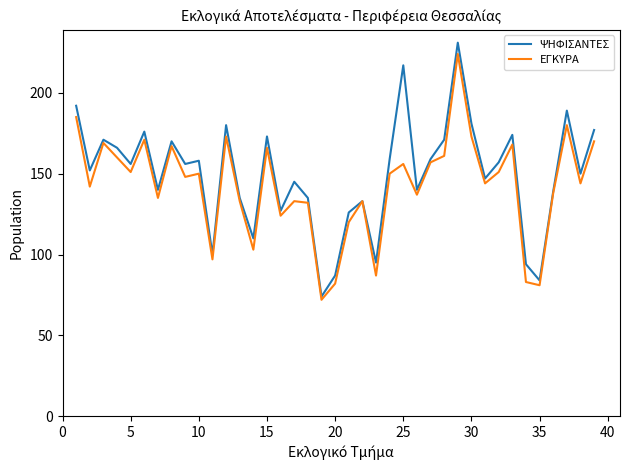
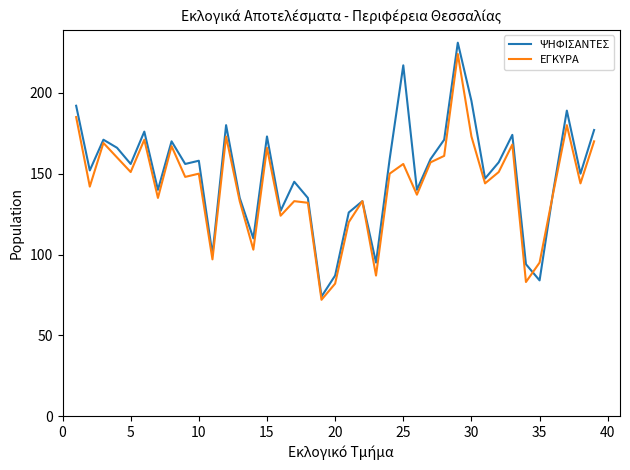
ΨΗΦΙΣΑΝΤΕΣ, 30: 181 -> 195
ΕΓΚΥΡΑ, 35: 81 -> 95
